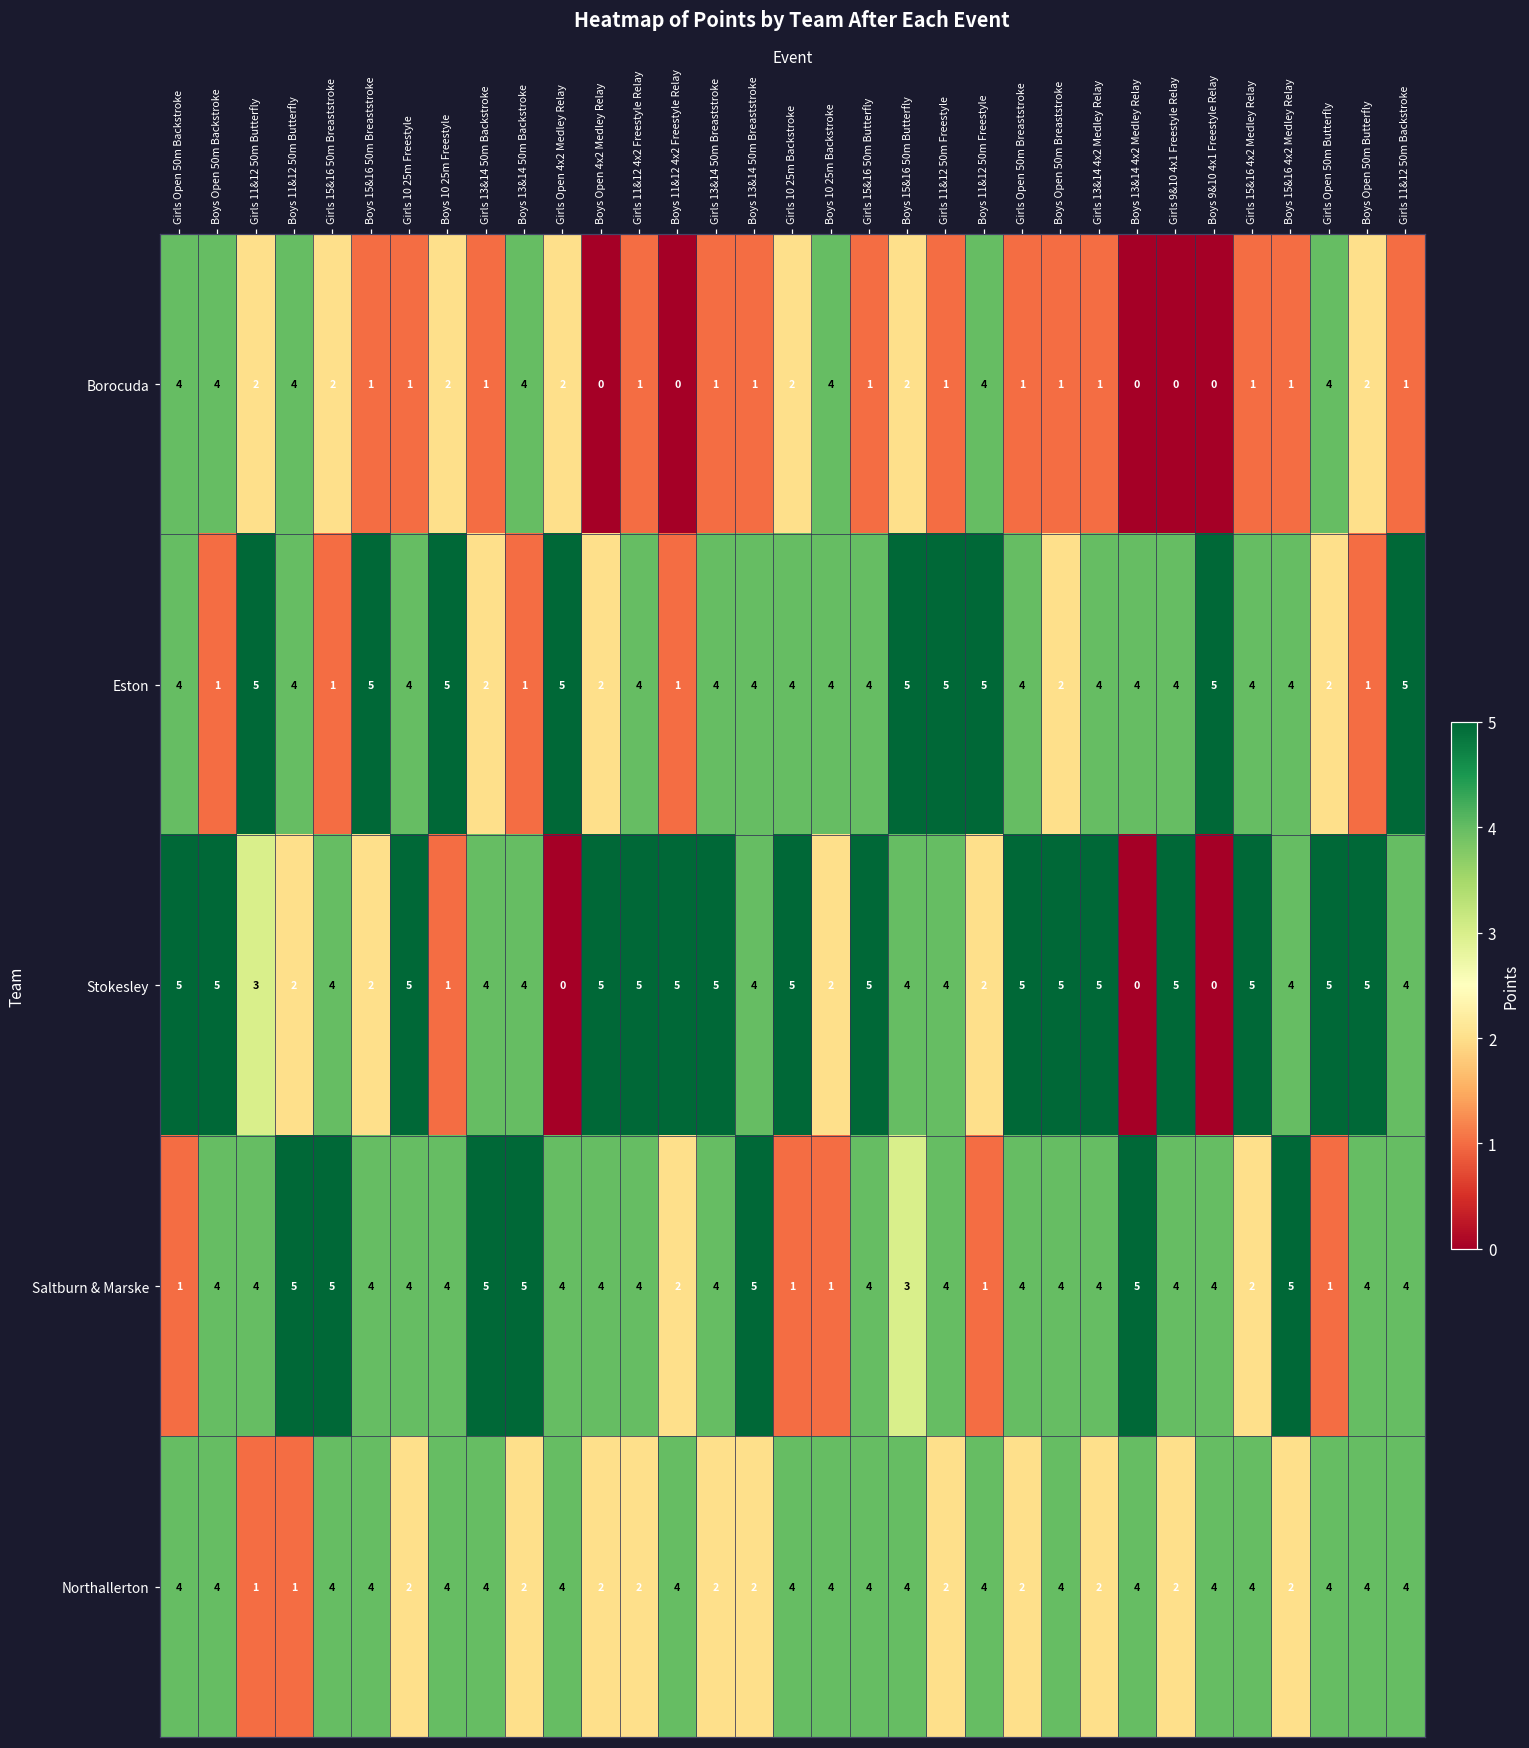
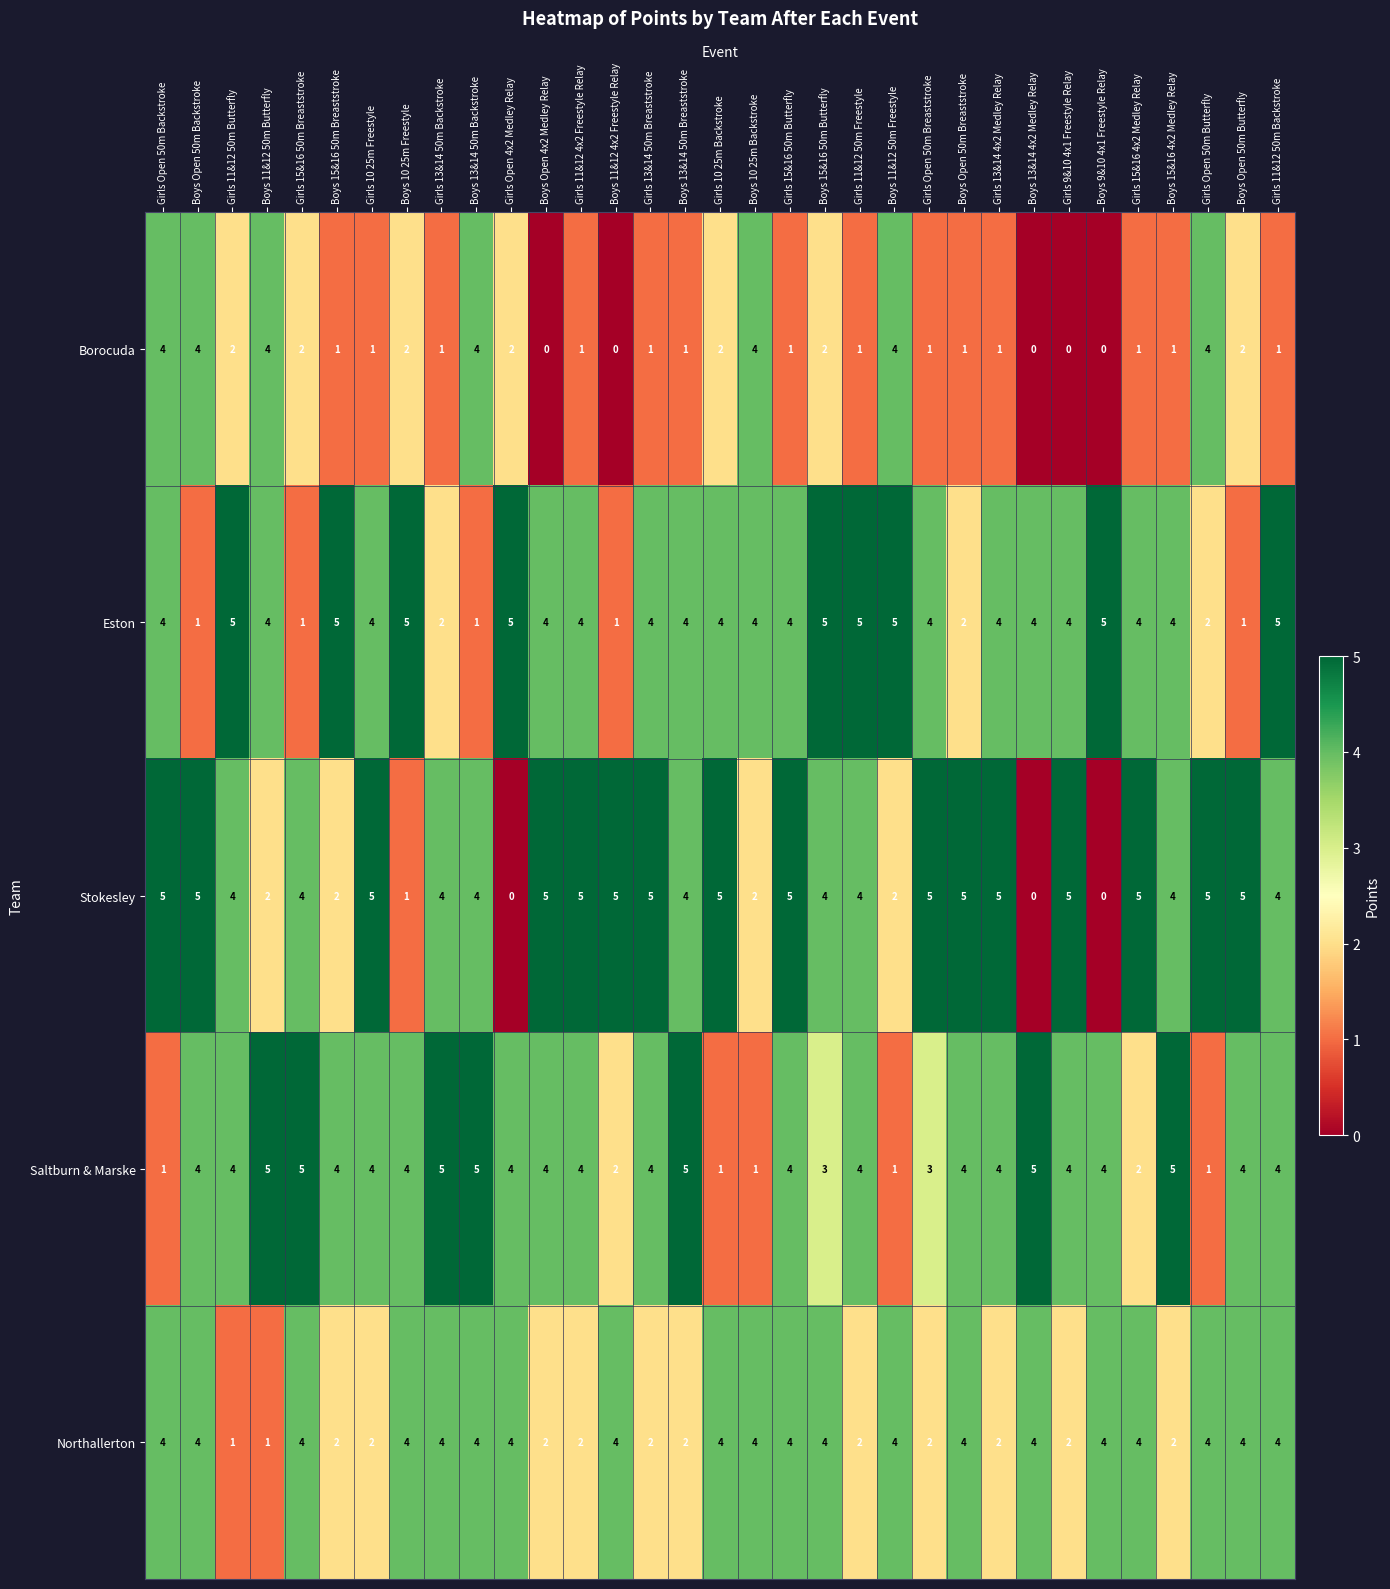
Eston, Boys Open 4x2 Medley Relay: 2 -> 4
Stokesley, Girls 11&12 50m Butterfly: 3 -> 4
Saltburn & Marske, Girls Open 50m Breaststroke: 4 -> 3
Northallerton, Boys 15&16 50m Breaststroke: 4 -> 2
Northallerton, Boys 13&14 50m Backstroke: 2 -> 4
